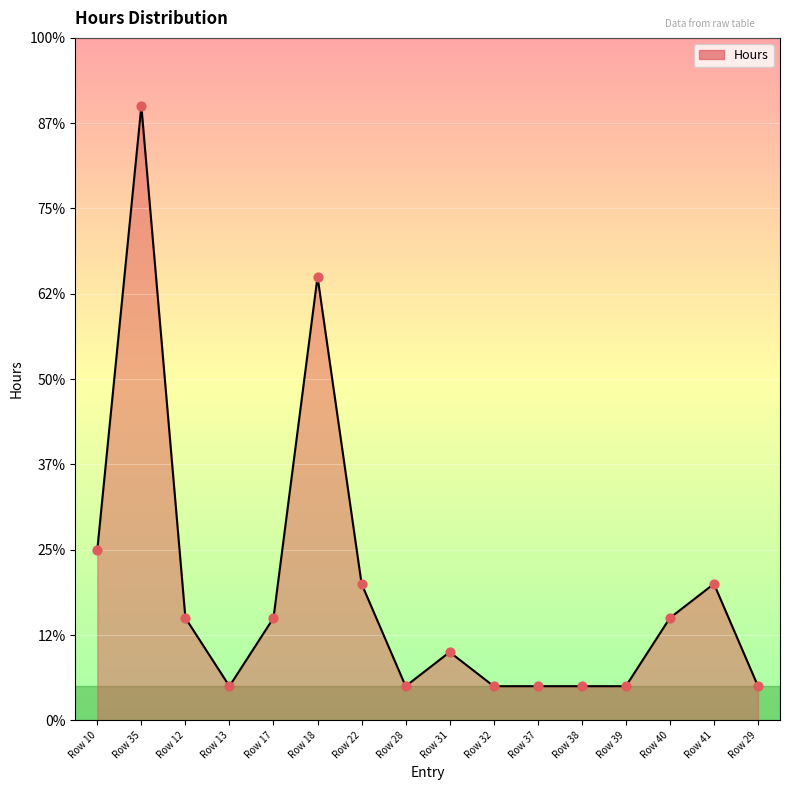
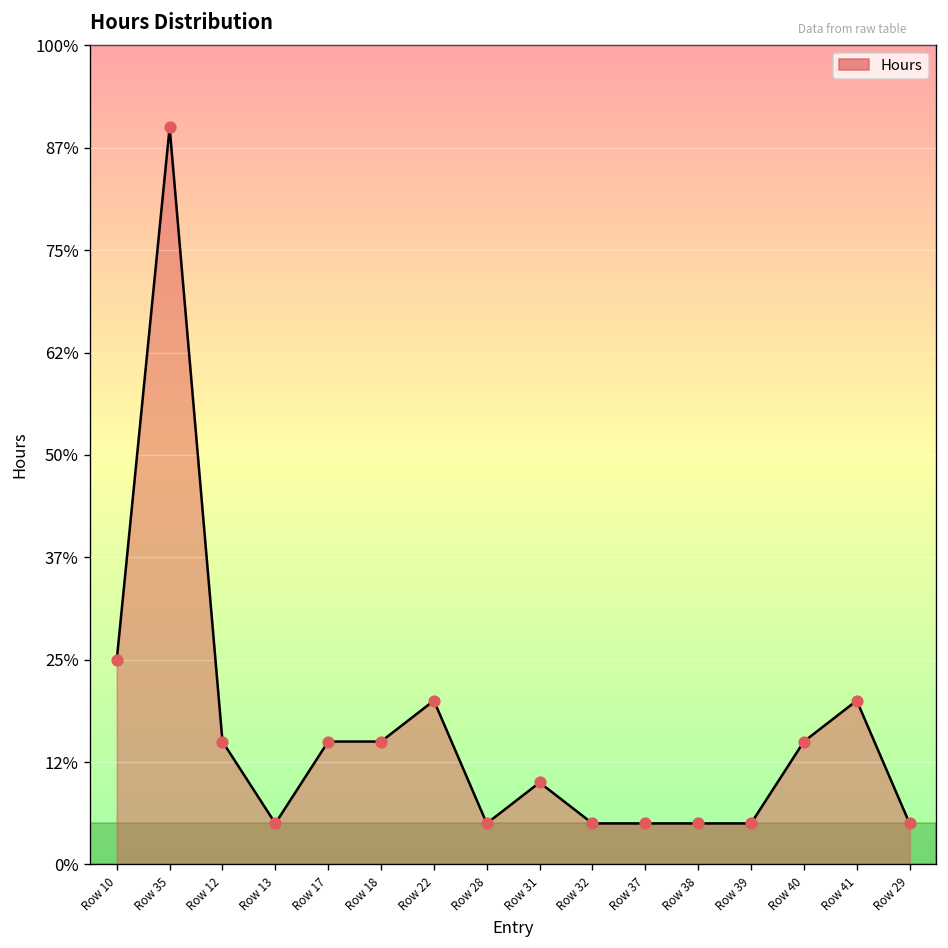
Row 18: 65% -> 15%
